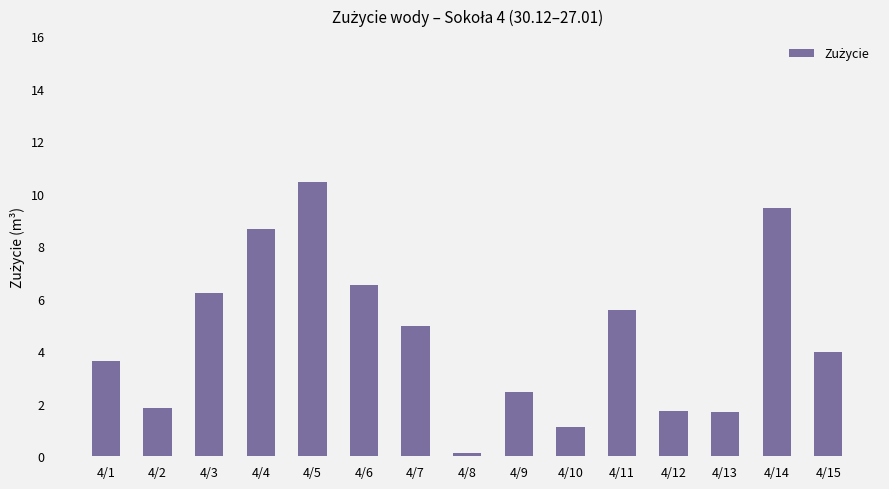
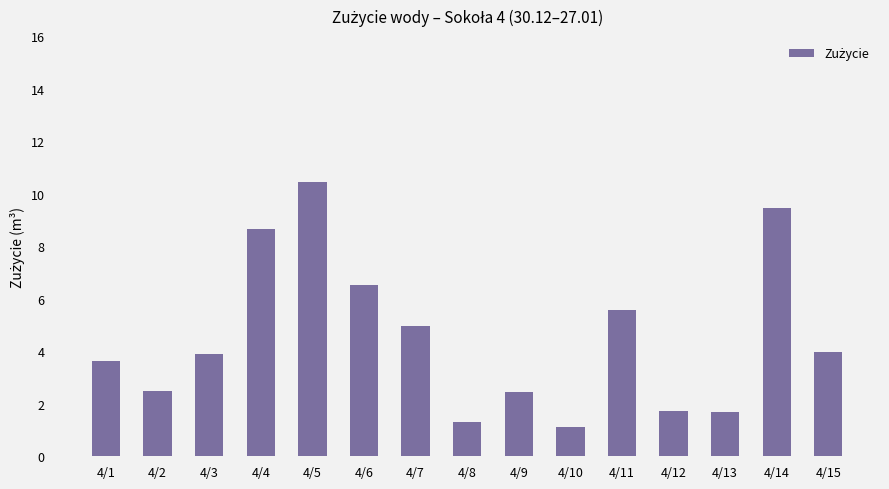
4/2: 1.9 -> 2.5
4/3: 6.2 -> 3.9
4/8: 0.1 -> 1.3
